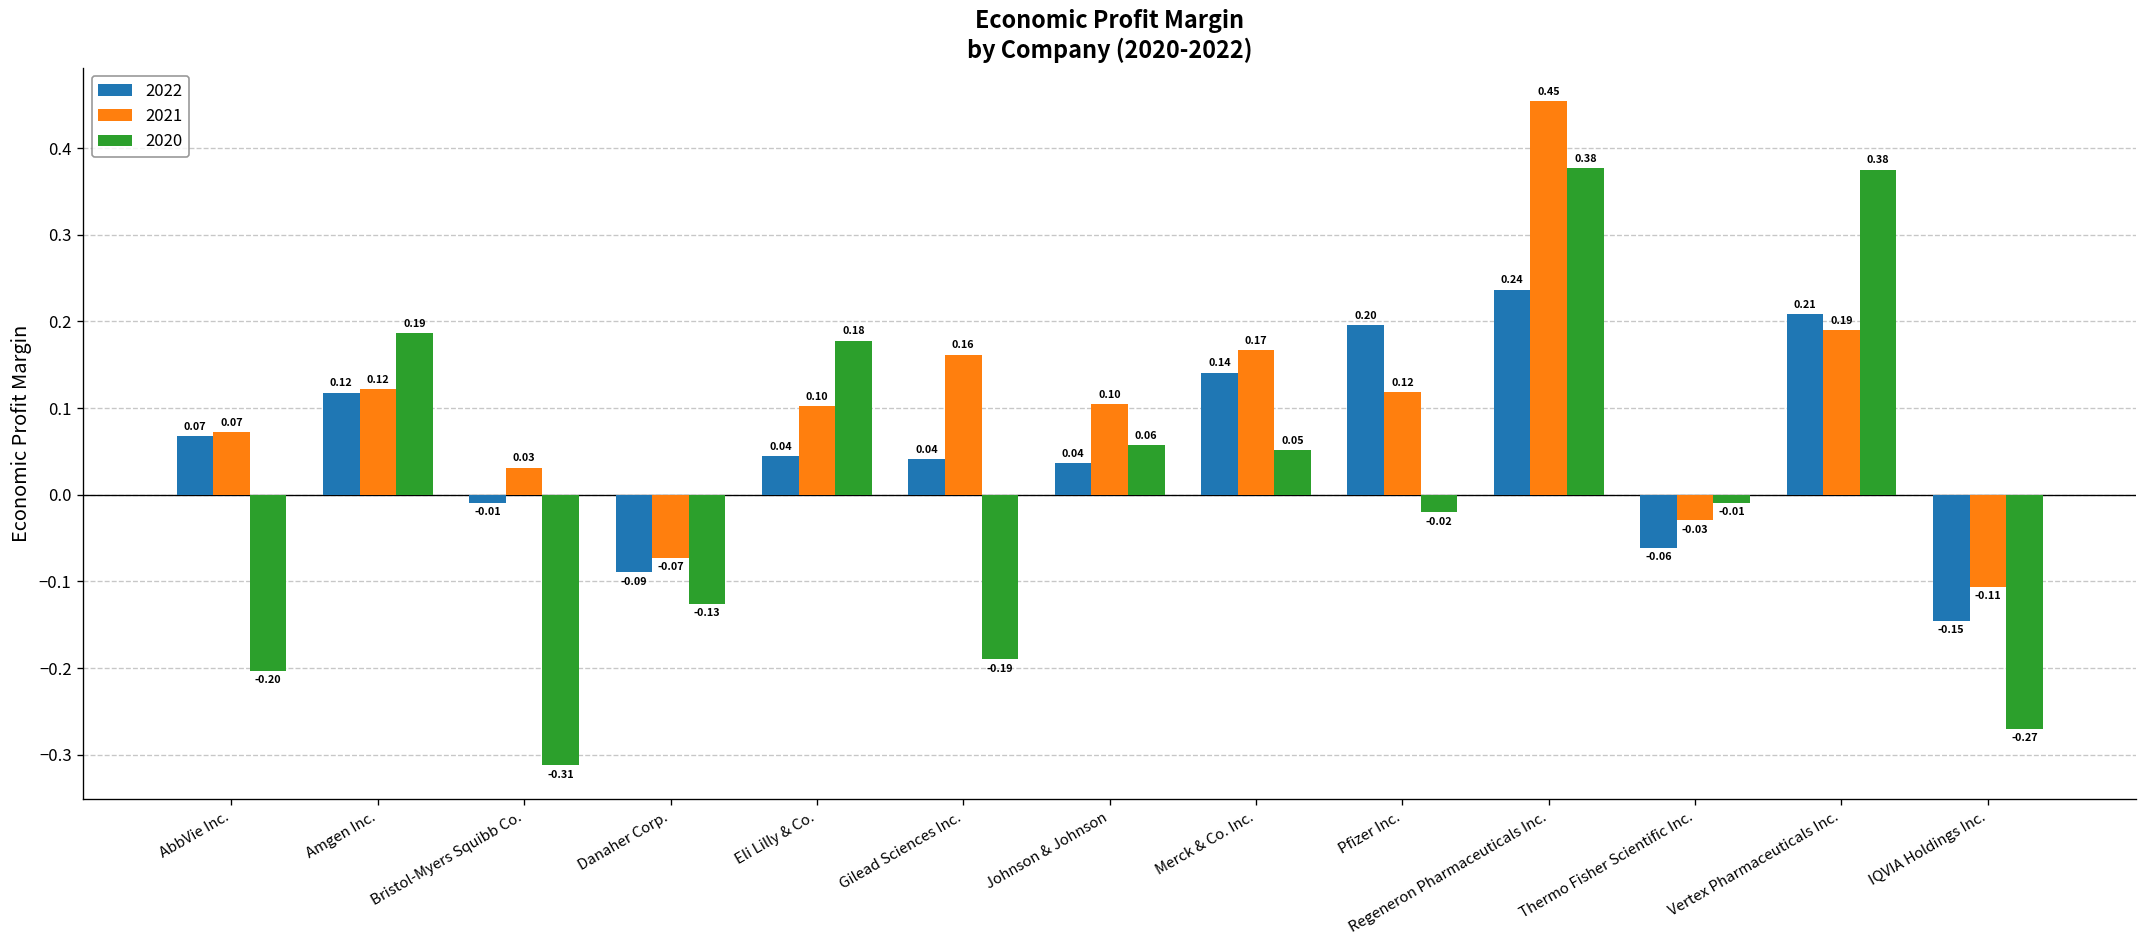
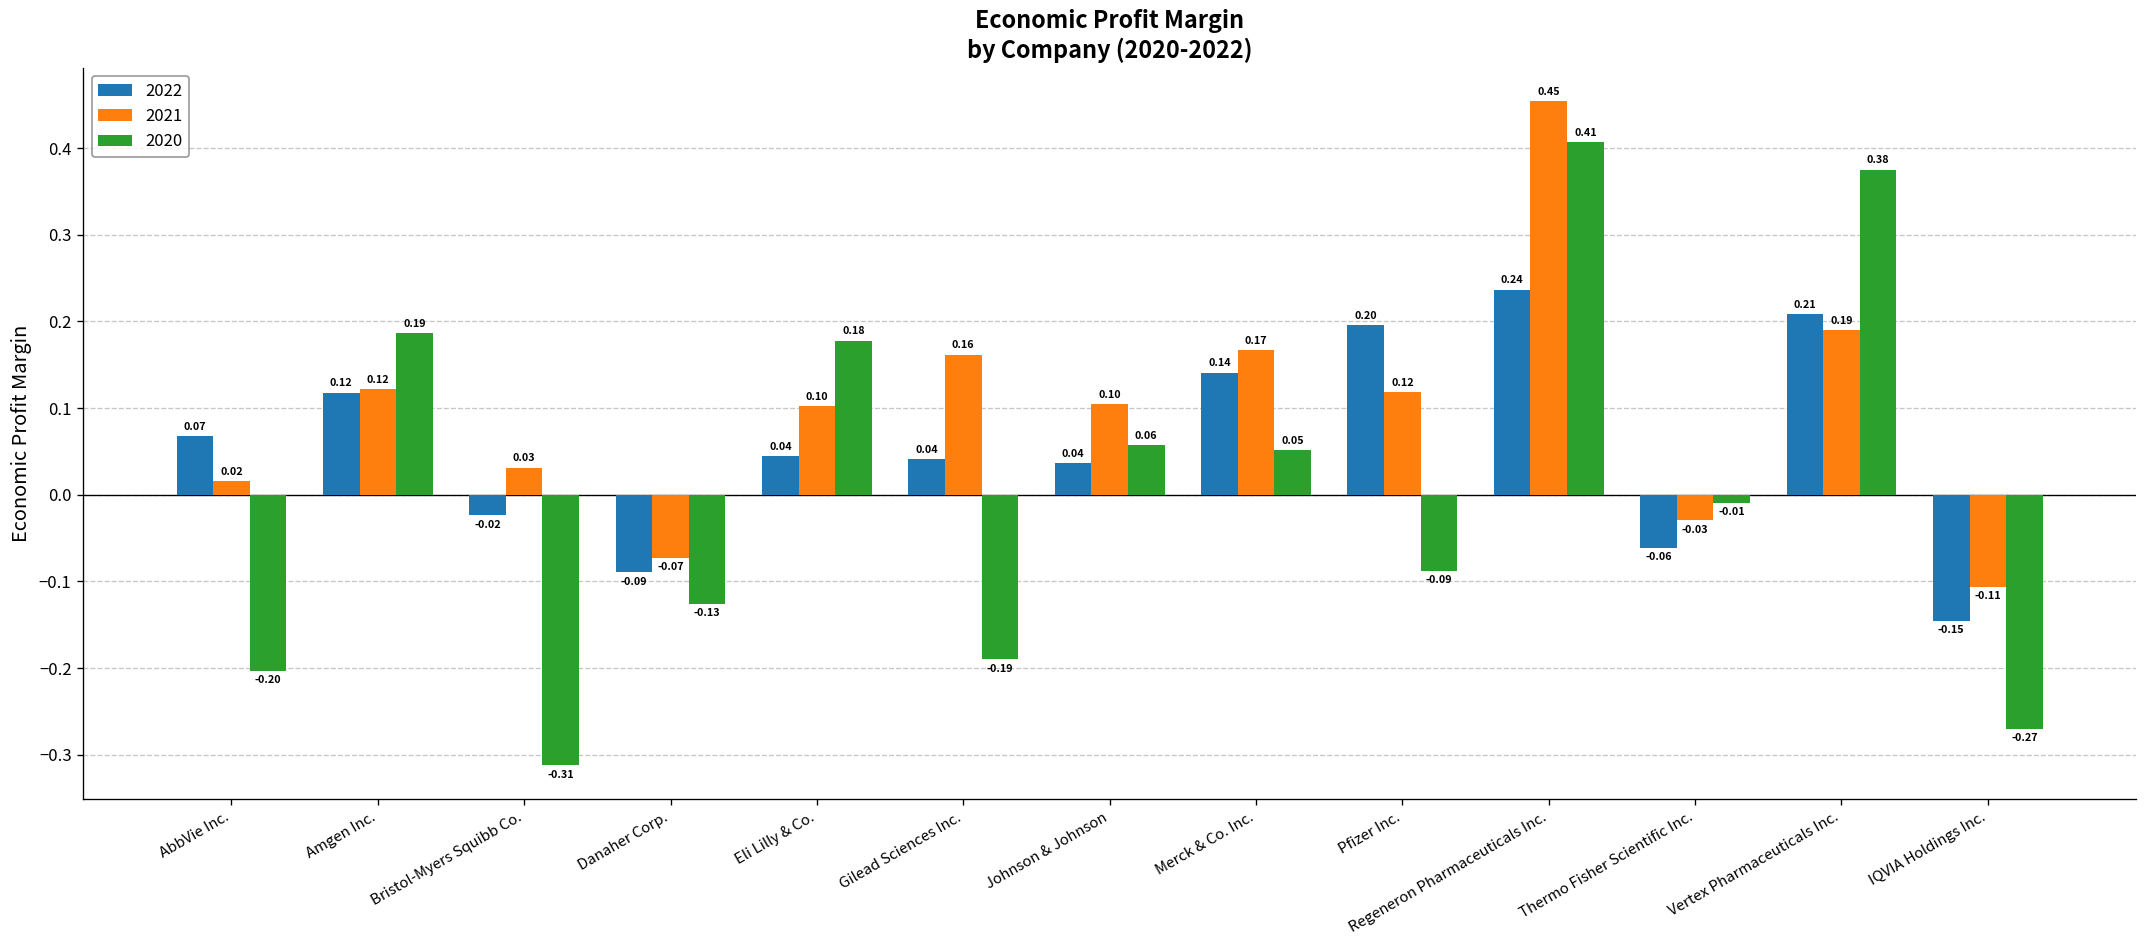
2021, AbbVie Inc.: 0.07 -> 0.02
2022, Bristol-Myers Squibb Co.: -0.01 -> -0.02
2020, Pfizer Inc.: -0.02 -> -0.09
2020, Regeneron Pharmaceuticals Inc.: 0.38 -> 0.41
